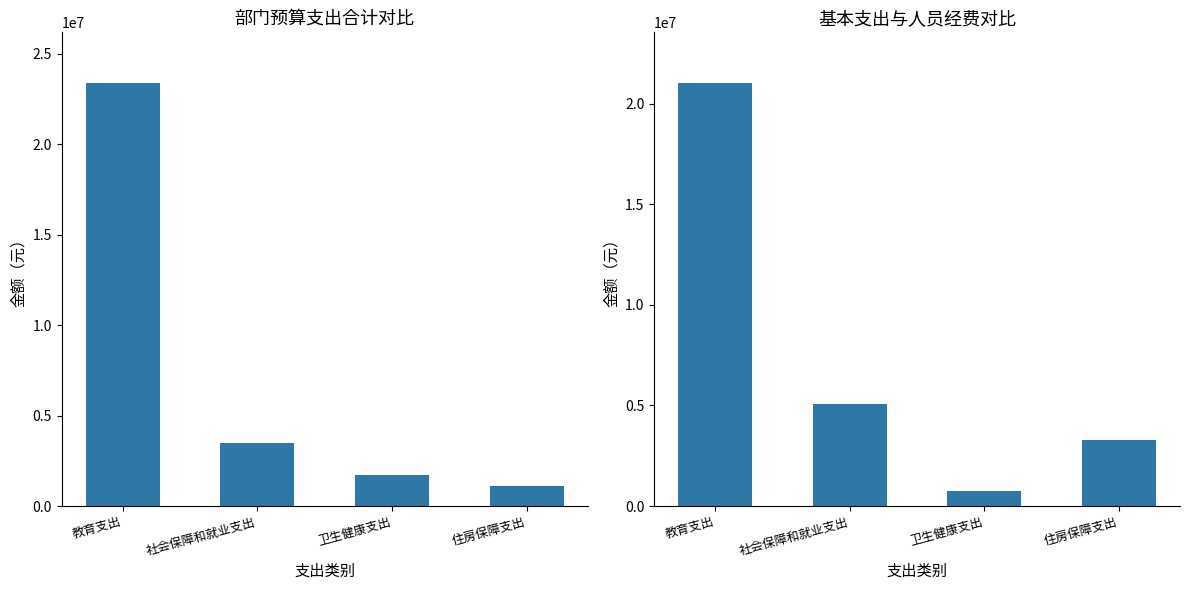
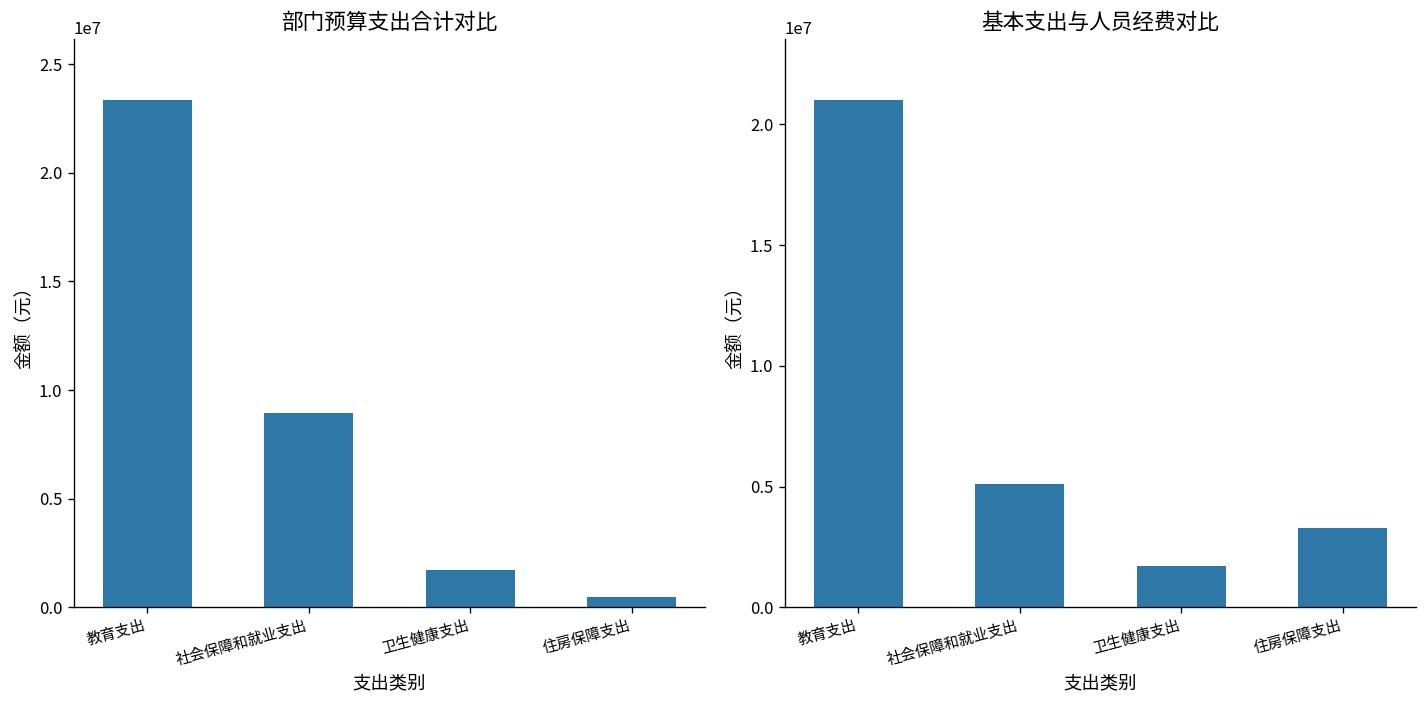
部门预算支出合计对比, 社会保障和就业支出: 3500000 -> 8900000
部门预算支出合计对比, 住房保障支出: 1100000 -> 500000
基本支出与人员经费对比, 卫生健康支出: 700000 -> 1700000
